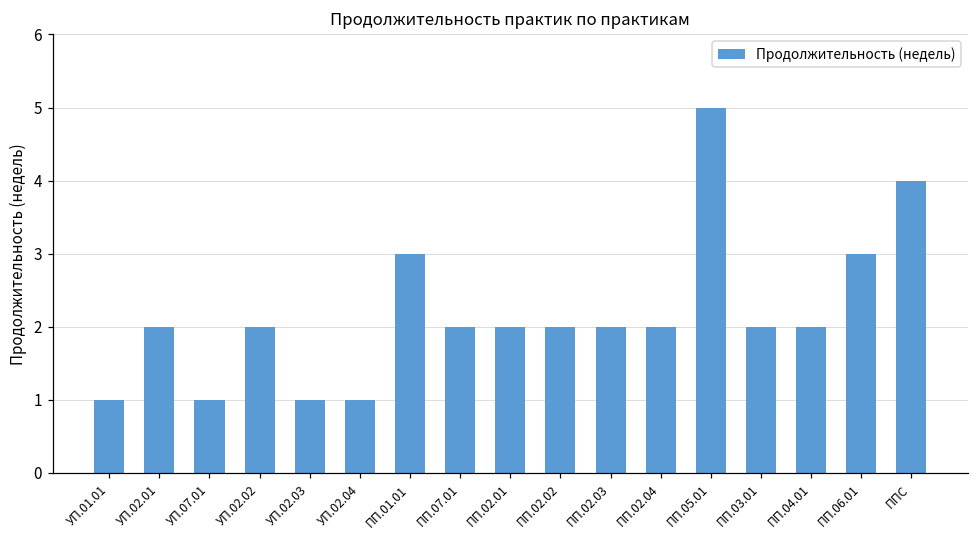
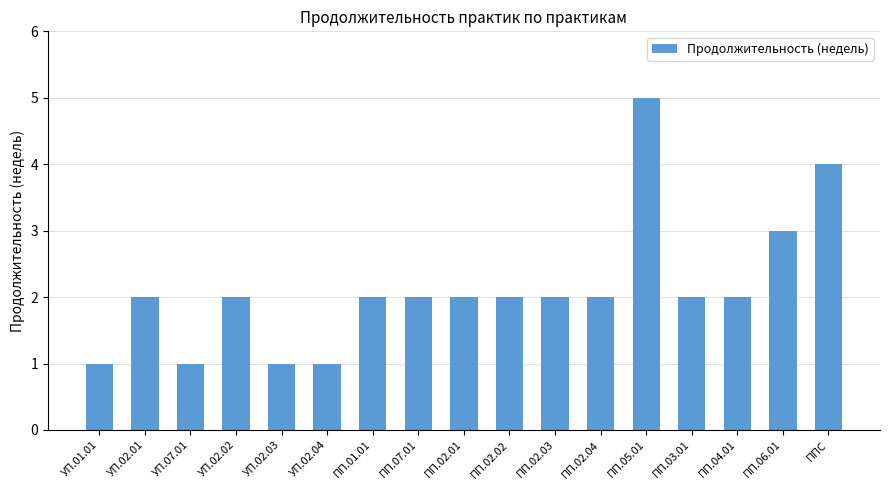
ПП.01.01: 3 -> 2
